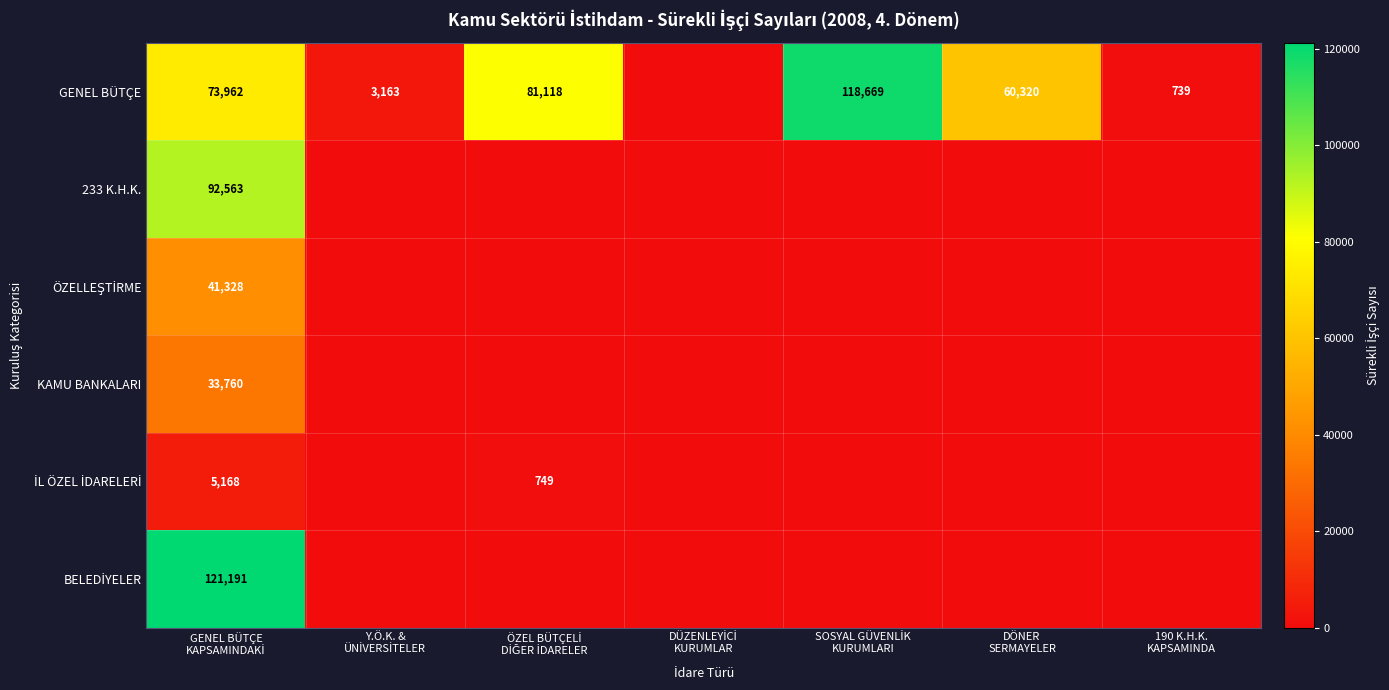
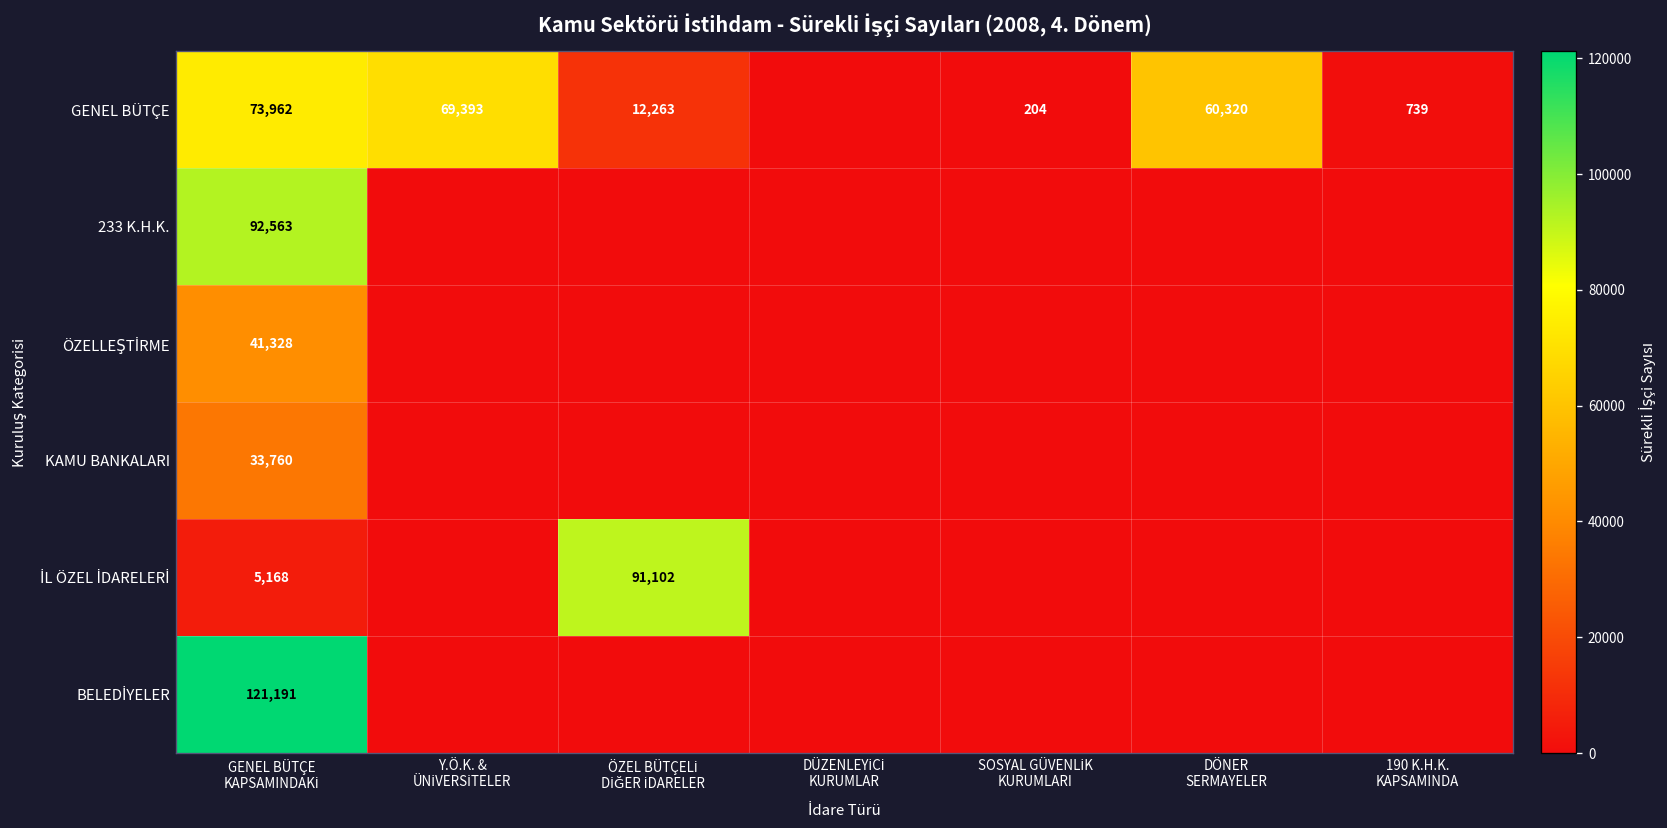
GENEL BÜTÇE, Y.Ö.K. & ÜNİVERSİTELER: 3,163 -> 69,393
GENEL BÜTÇE, ÖZEL BÜTÇELİ DİĞER İDARELER: 81,118 -> 12,263
GENEL BÜTÇE, SOSYAL GÜVENLİK KURUMLARI: 118,669 -> 204
İL ÖZEL İDARELERİ, ÖZEL BÜTÇELİ DİĞER İDARELER: 749 -> 91,102
